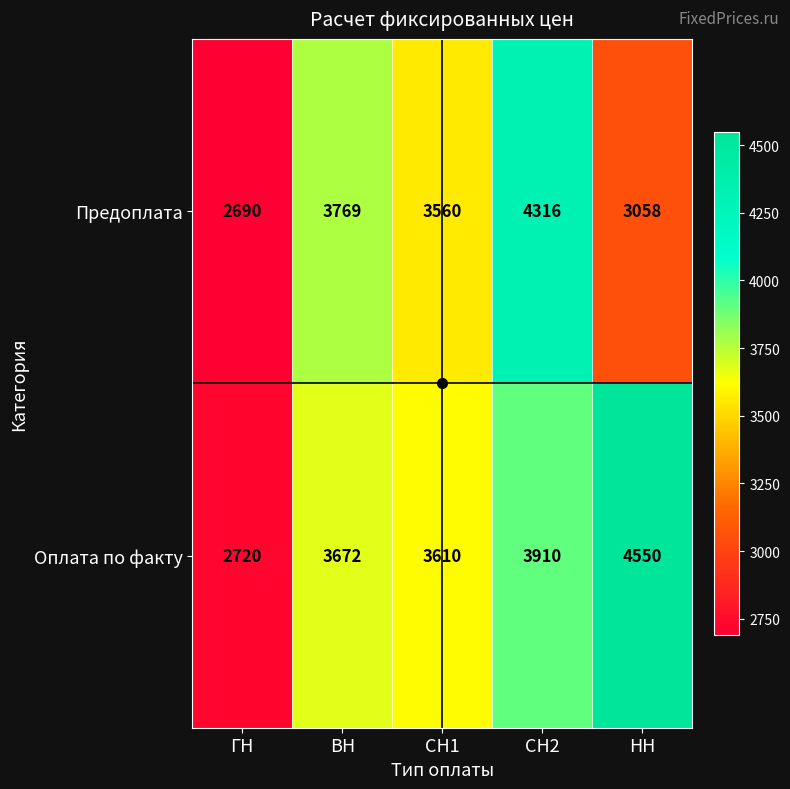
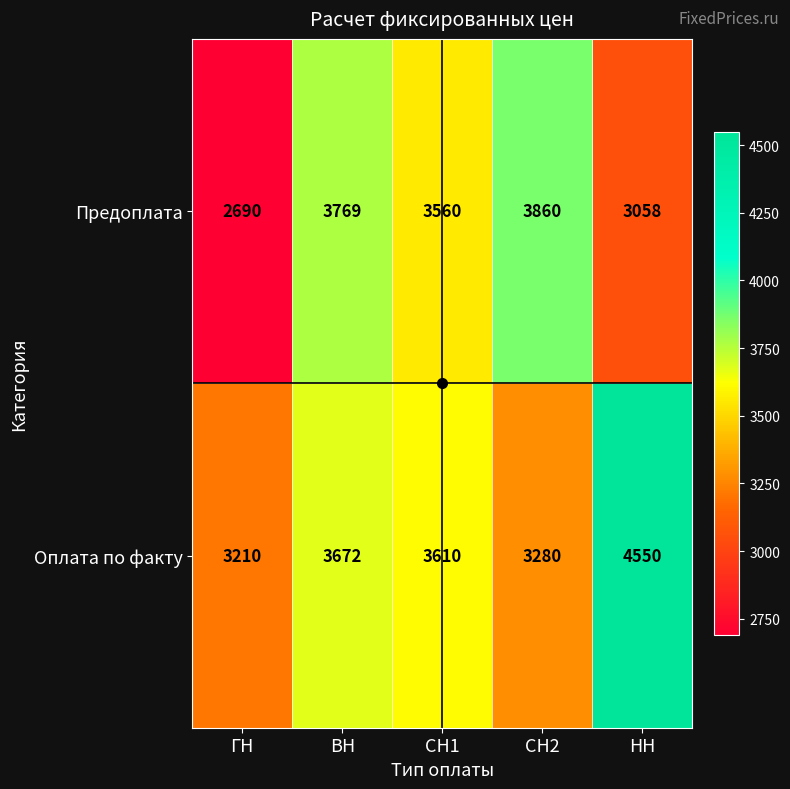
Предоплата, СН2: 4316 -> 3860
Оплата по факту, ГН: 2720 -> 3210
Оплата по факту, СН2: 3910 -> 3280
